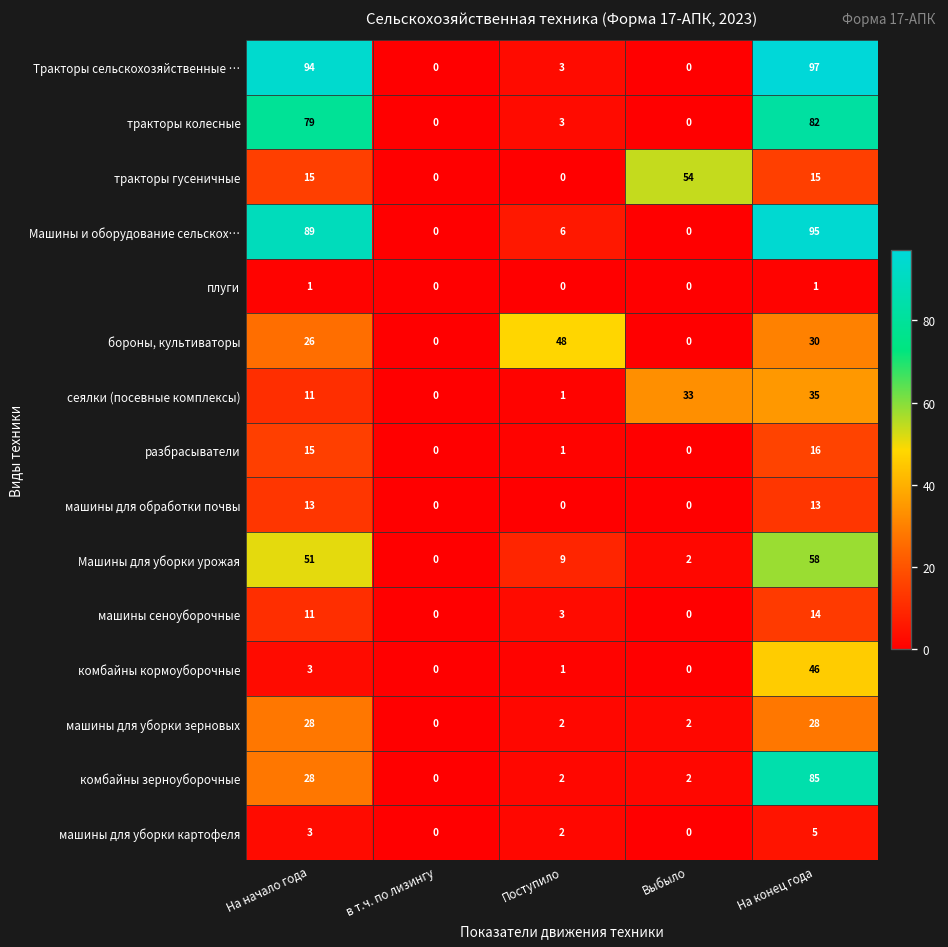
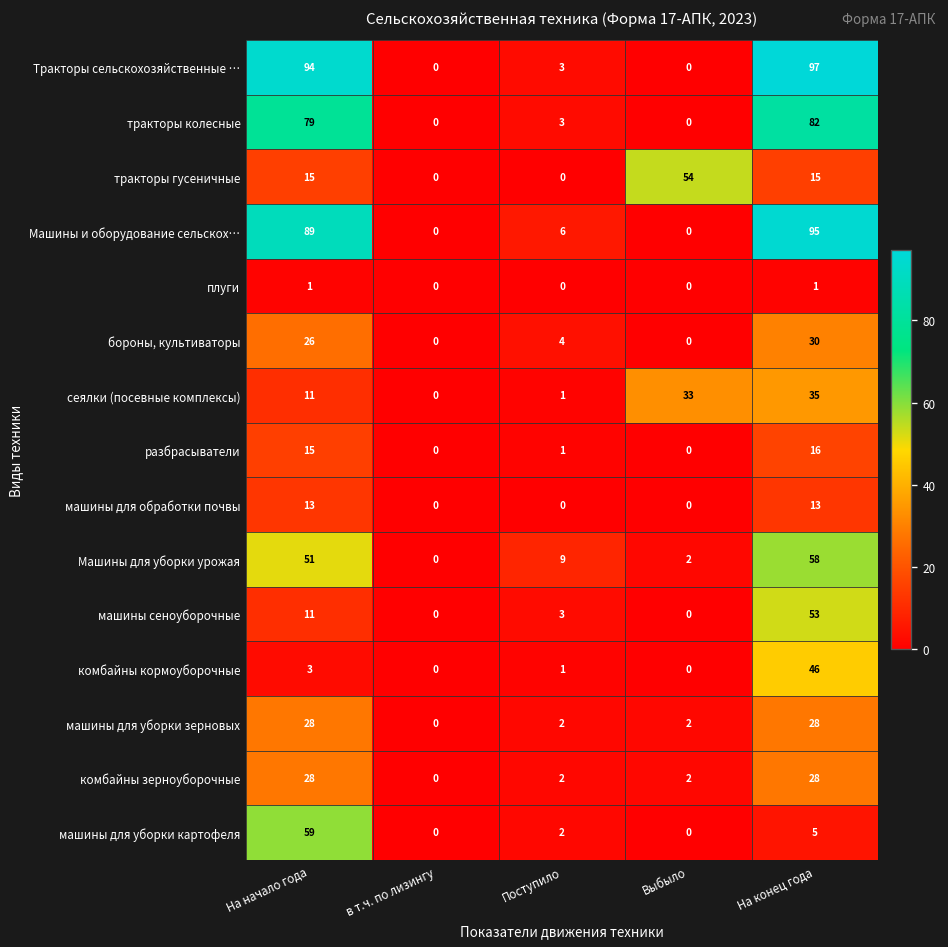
бороны, культиваторы, Поступило: 48 -> 4
машины сеноуборочные, На конец года: 14 -> 53
комбайны зерноуборочные, На конец года: 85 -> 28
машины для уборки картофеля, На начало года: 3 -> 59
